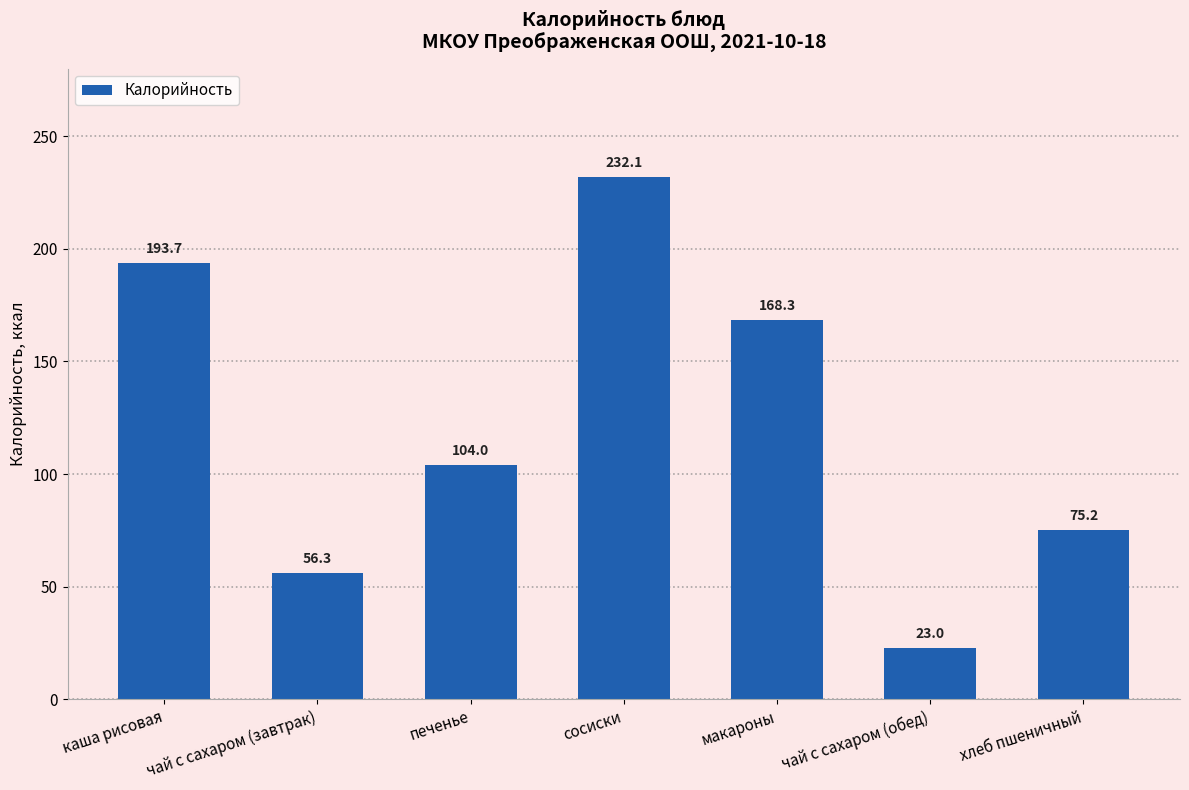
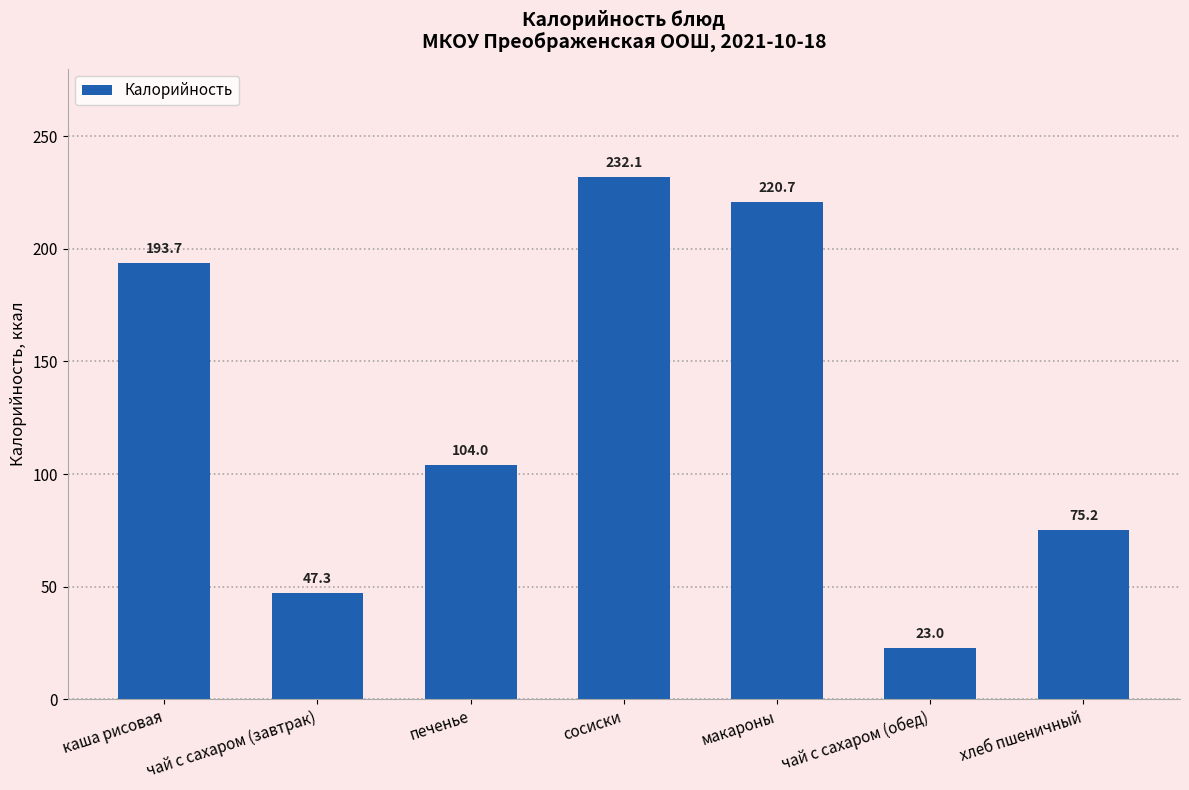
чай с сахаром (завтрак): 56.3 -> 47.3
макароны: 168.3 -> 220.7
